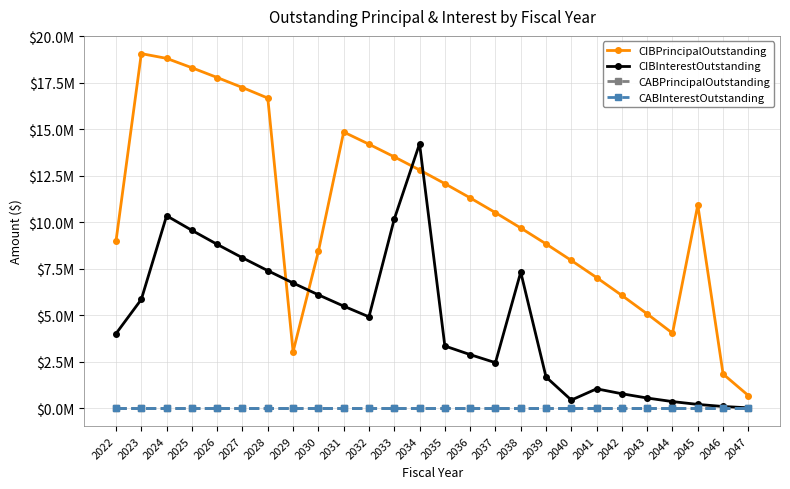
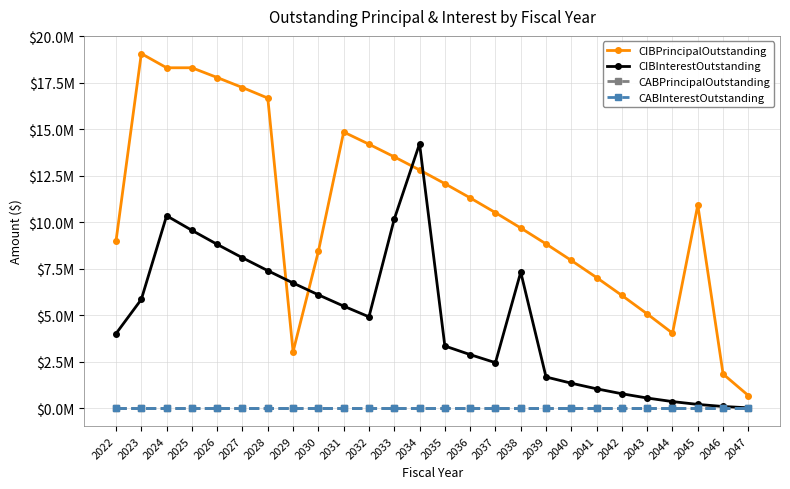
CIBPrincipalOutstanding, 2024: $18800000 -> $18300000
CIBInterestOutstanding, 2040: $400000 -> $1400000
